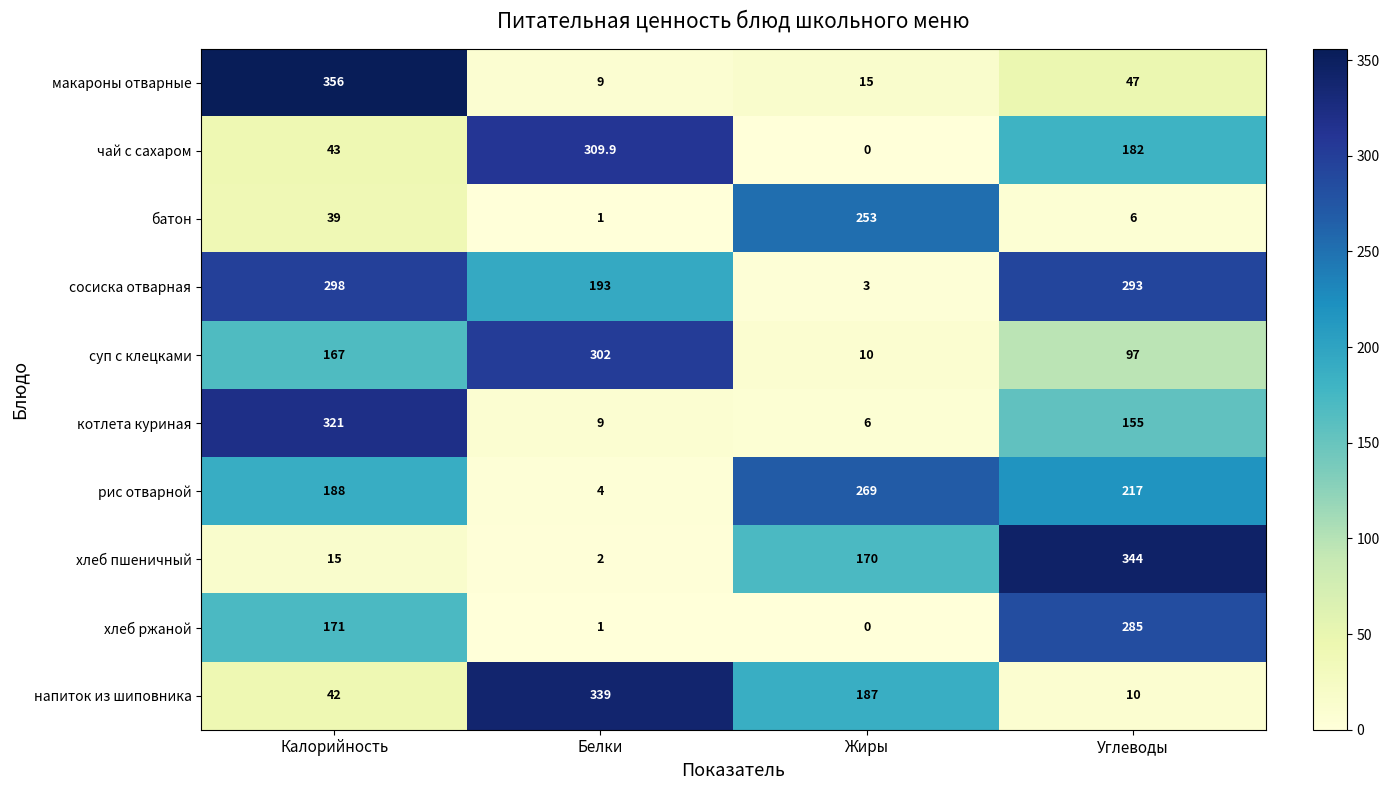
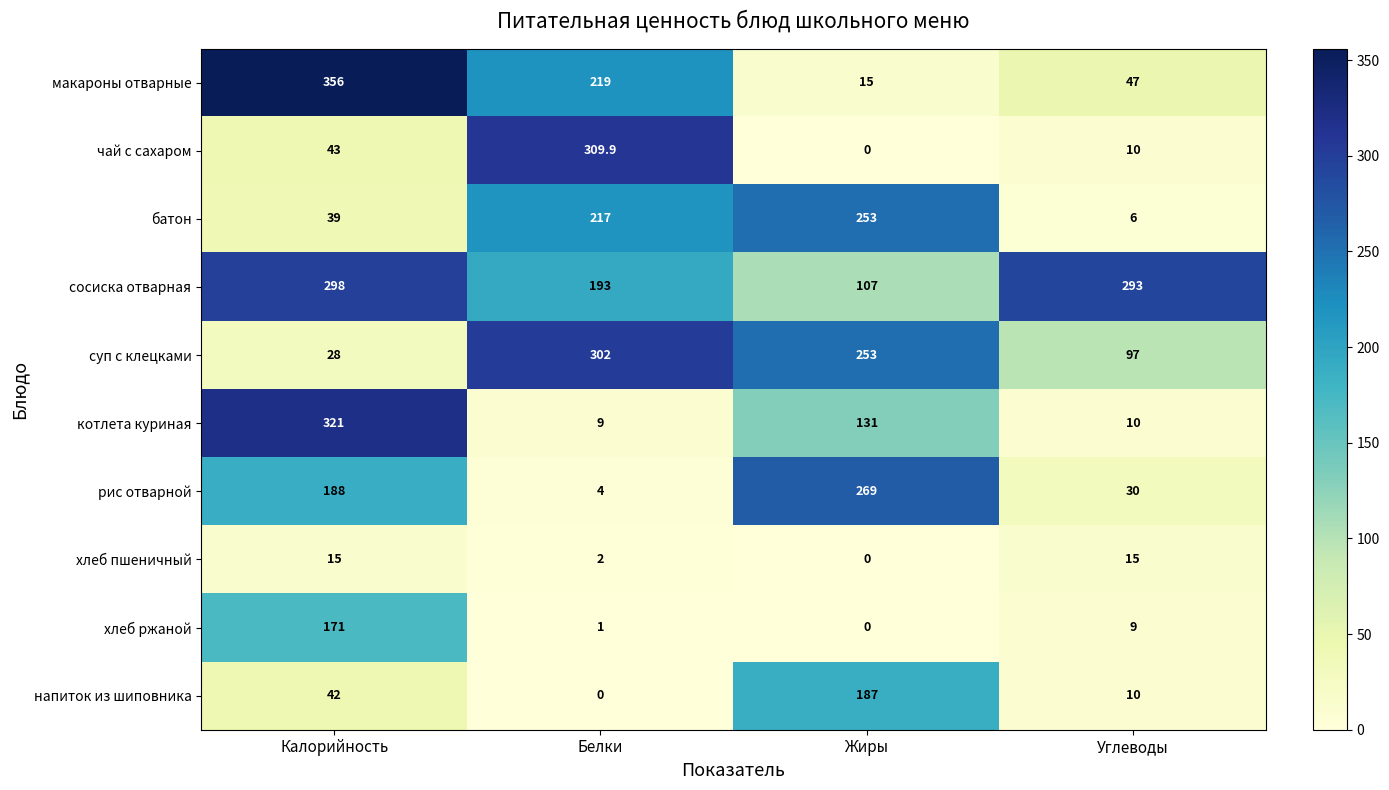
макароны отварные, Белки: 9 -> 219
чай с сахаром, Углеводы: 182 -> 10
батон, Белки: 1 -> 217
сосиска отварная, Жиры: 3 -> 107
суп с клецками, Калорийность: 167 -> 28
суп с клецками, Жиры: 10 -> 253
котлета куриная, Жиры: 6 -> 131
котлета куриная, Углеводы: 155 -> 10
рис отварной, Углеводы: 217 -> 30
хлеб пшеничный, Жиры: 170 -> 0
хлеб пшеничный, Углеводы: 344 -> 15
хлеб ржаной, Углеводы: 285 -> 9
напиток из шиповника, Белки: 339 -> 0
